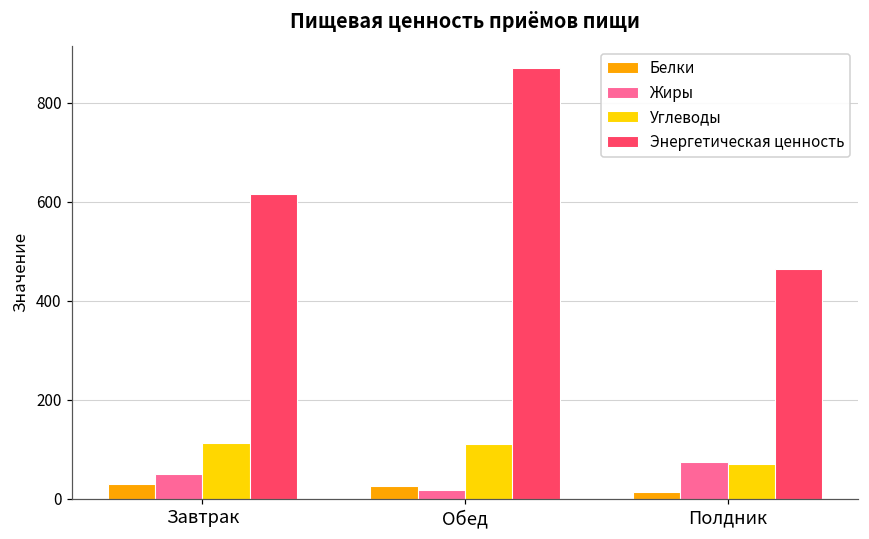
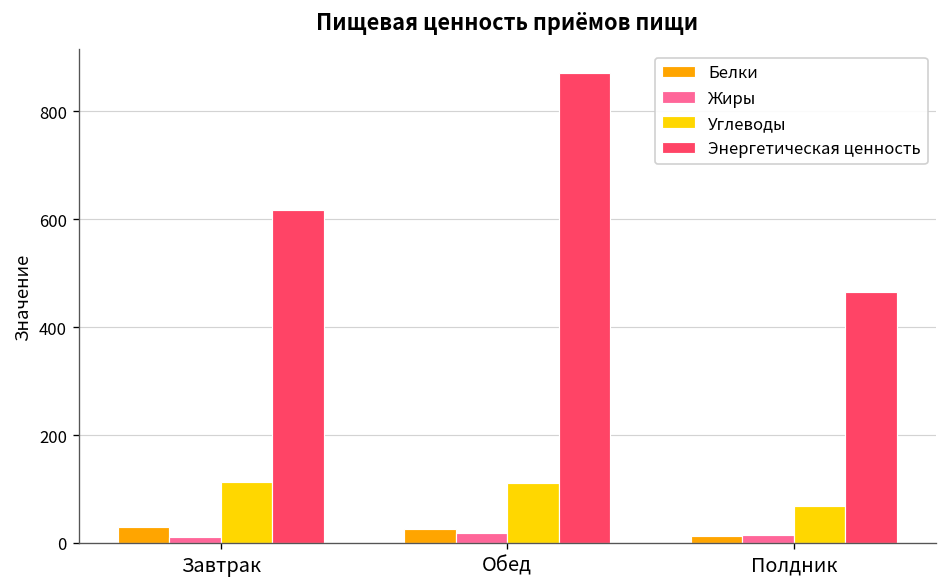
Жиры, Завтрак: 50 -> 10
Жиры, Полдник: 70 -> 10
